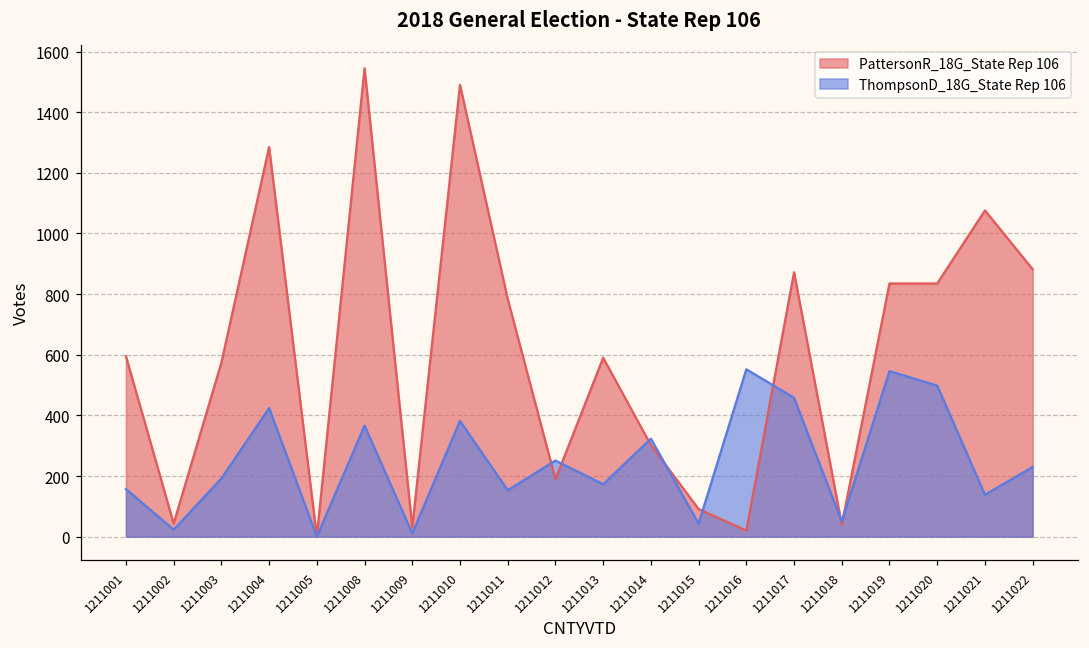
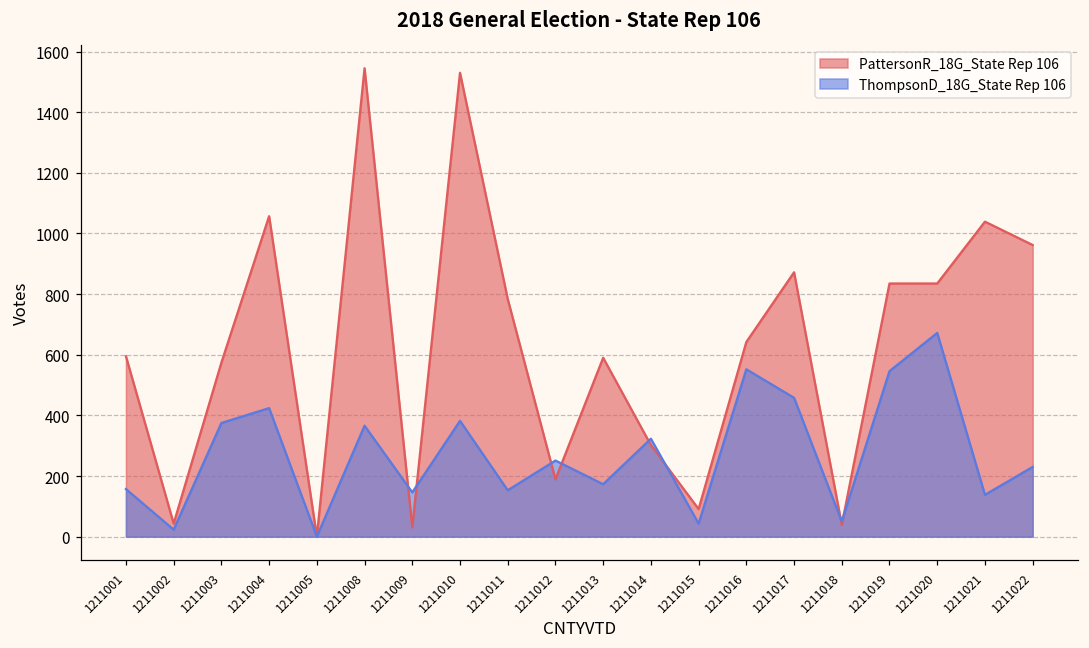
ThompsonD_18G_State Rep 106, 1211003: 190 -> 380
PattersonR_18G_State Rep 106, 1211004: 1290 -> 1060
ThompsonD_18G_State Rep 106, 1211009: 10 -> 150
PattersonR_18G_State Rep 106, 1211010: 1490 -> 1530
PattersonR_18G_State Rep 106, 1211016: 20 -> 640
ThompsonD_18G_State Rep 106, 1211020: 500 -> 670
PattersonR_18G_State Rep 106, 1211021: 1080 -> 1040
PattersonR_18G_State Rep 106, 1211022: 880 -> 960
